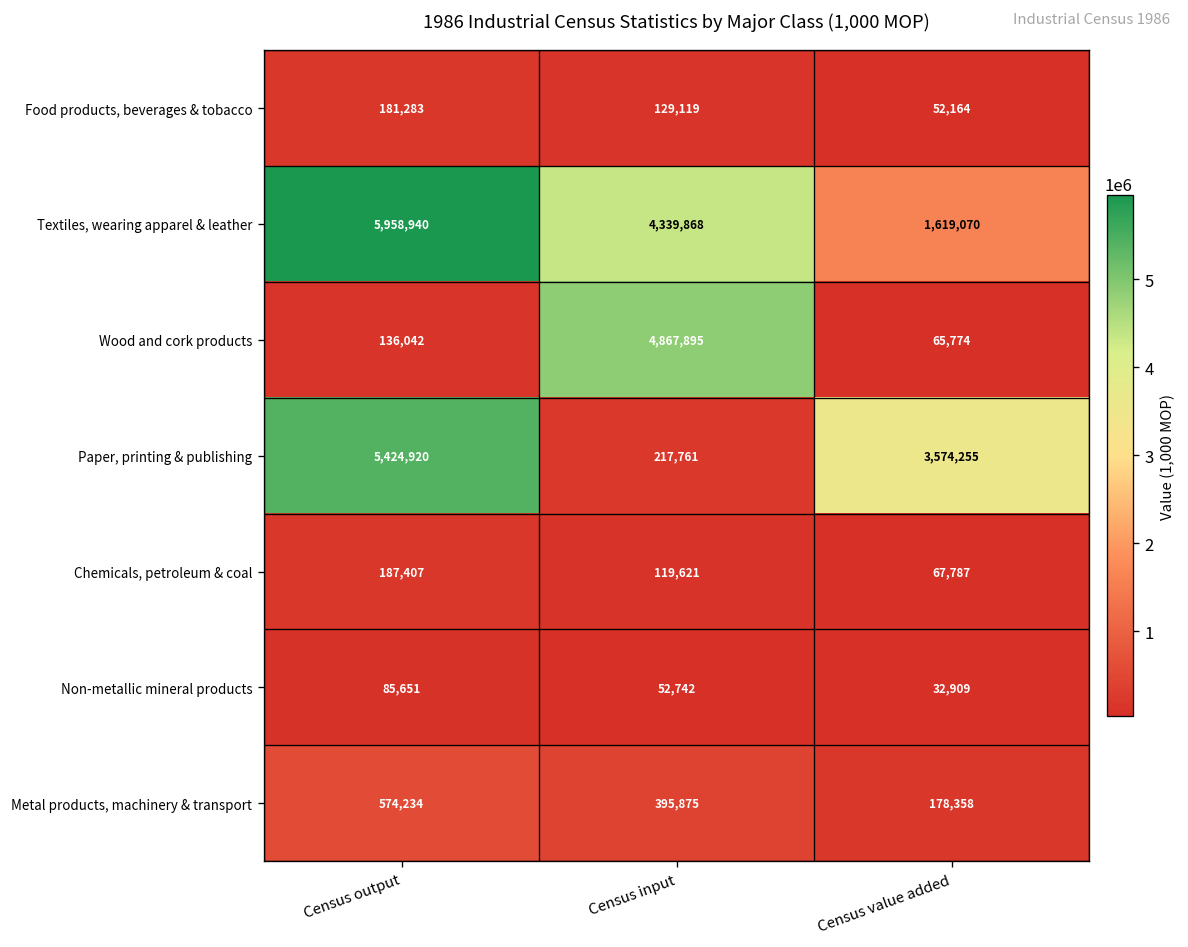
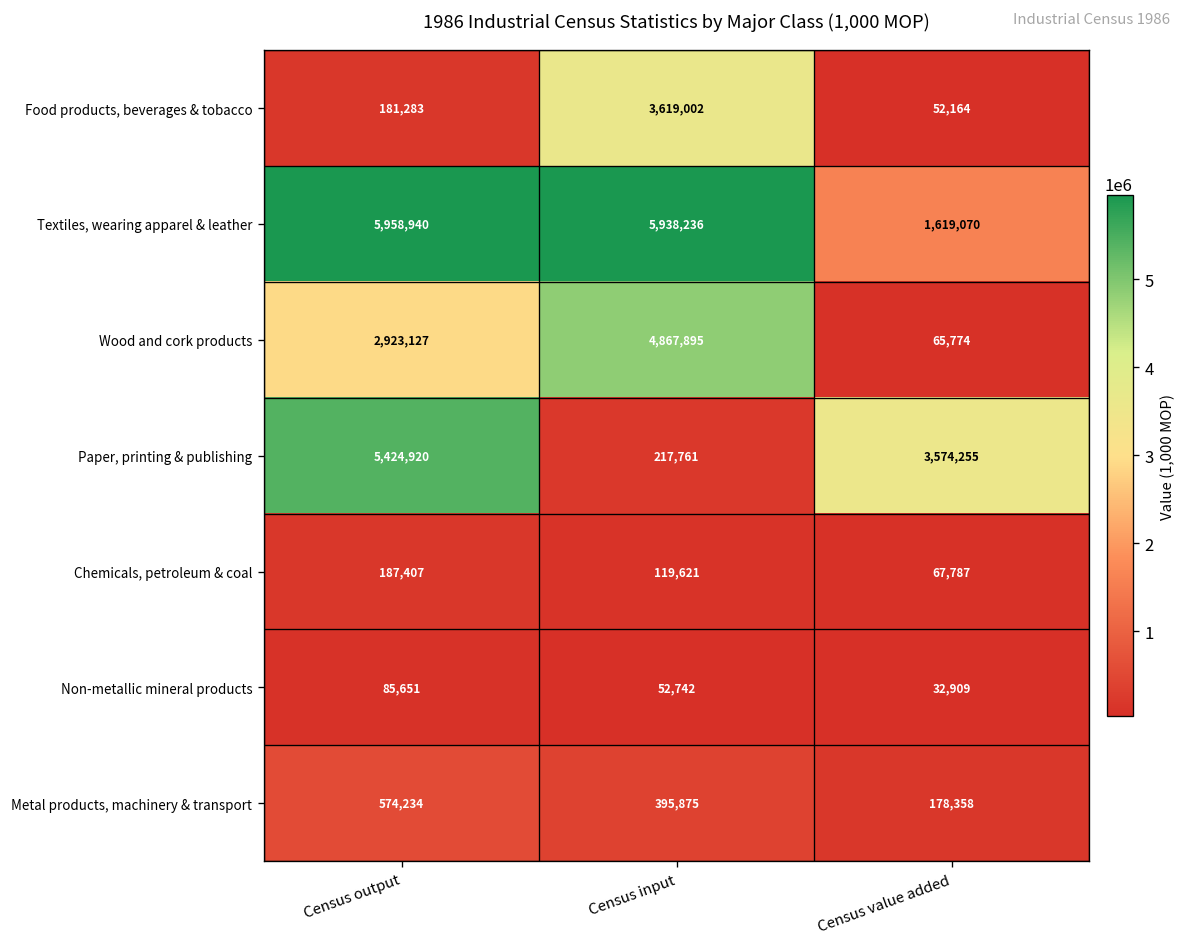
Food products, beverages & tobacco, Census input: 129,119 -> 3,619,002
Textiles, wearing apparel & leather, Census input: 4,339,868 -> 5,938,236
Wood and cork products, Census output: 136,042 -> 2,923,127
